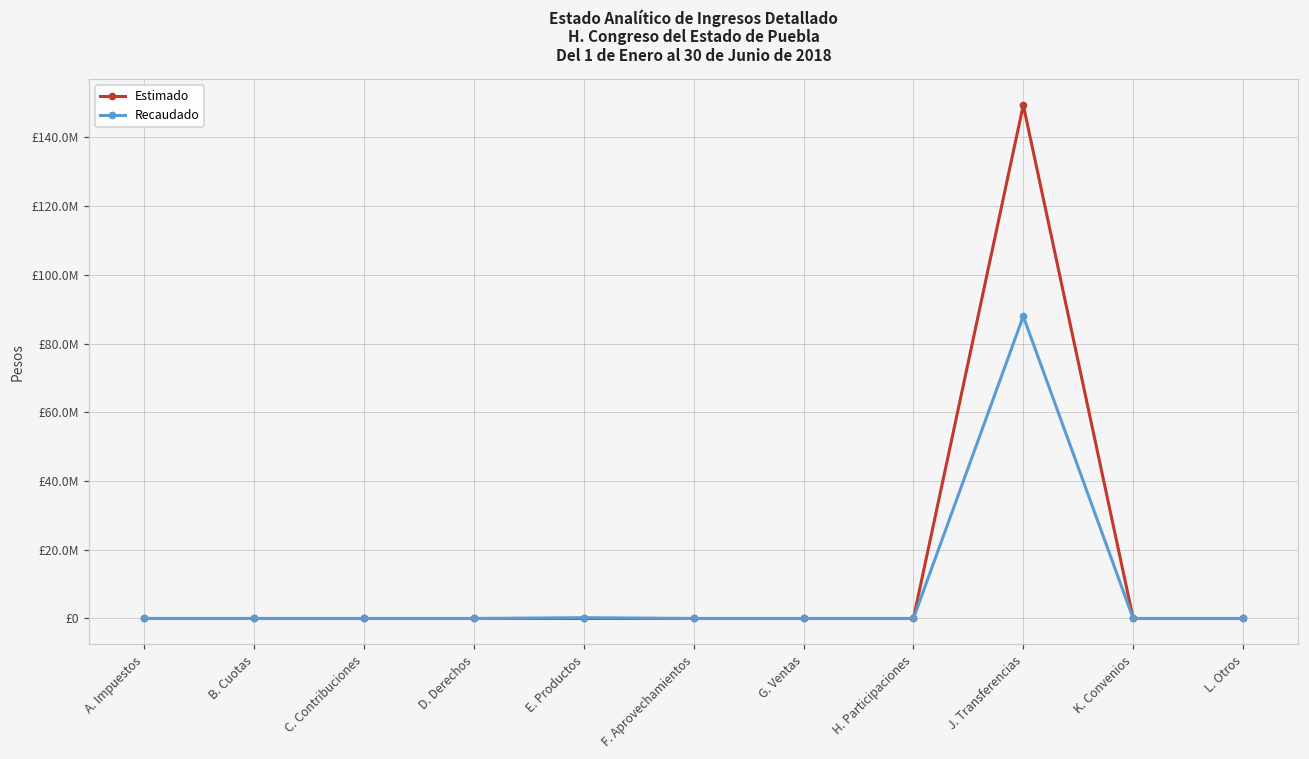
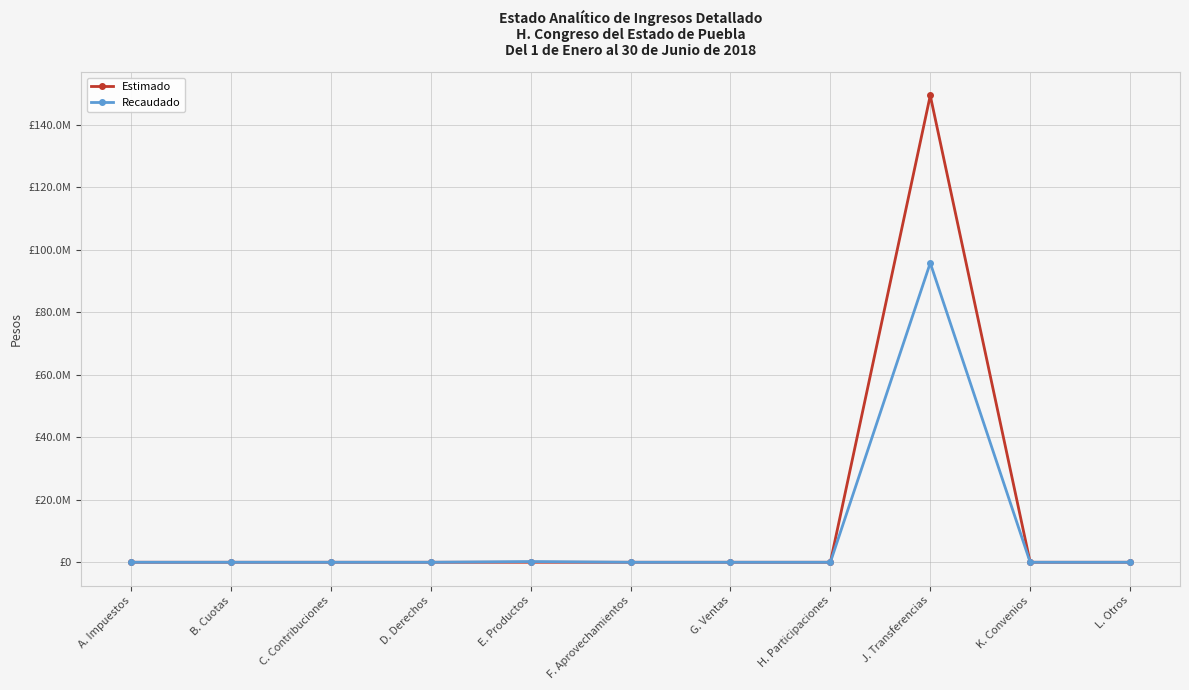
Recaudado, J. Transferencias: £88000000 -> £96000000
